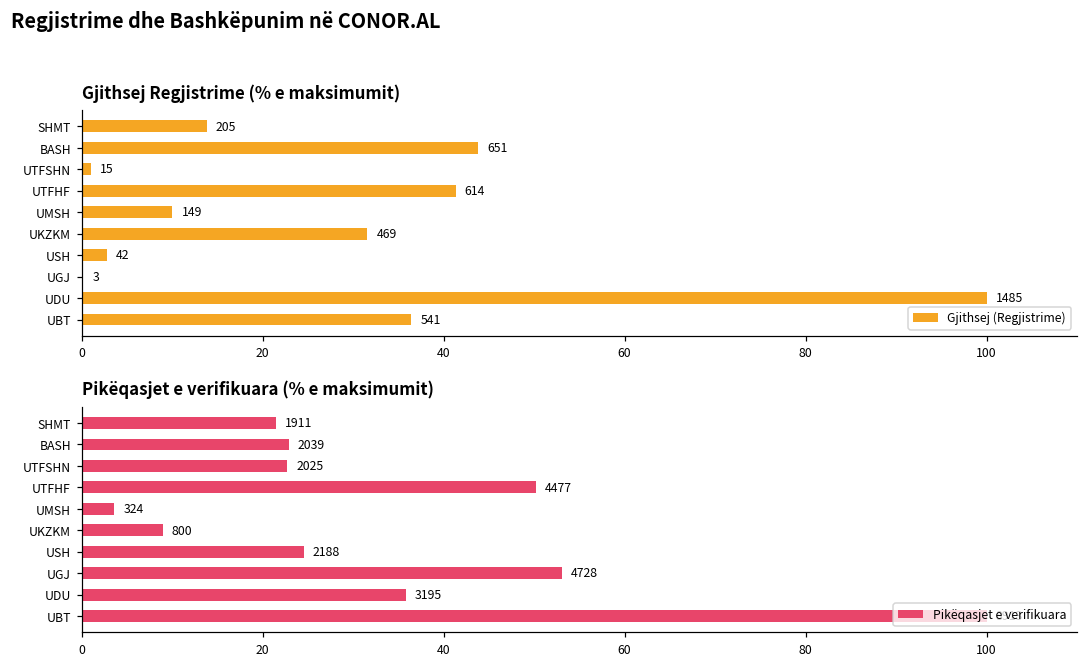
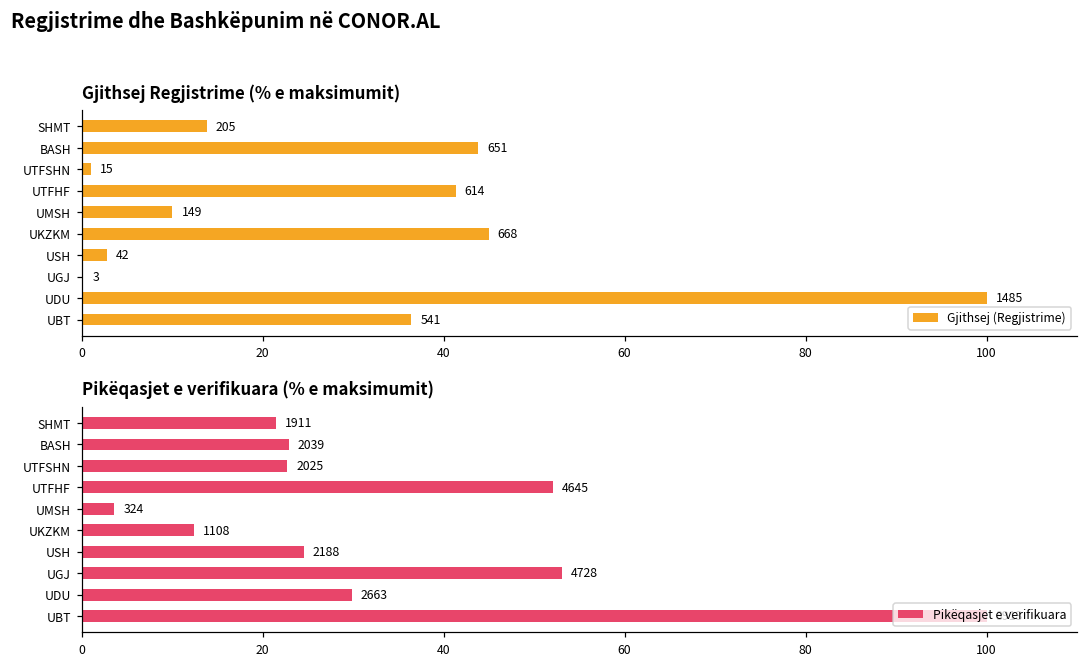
Gjithsej Regjistrime (% e maksimumit), UKZKM: 469 -> 668
Pikëqasjet e verifikuara (% e maksimumit), UTFHF: 4477 -> 4645
Pikëqasjet e verifikuara (% e maksimumit), UKZKM: 800 -> 1108
Pikëqasjet e verifikuara (% e maksimumit), UDU: 3195 -> 2663
